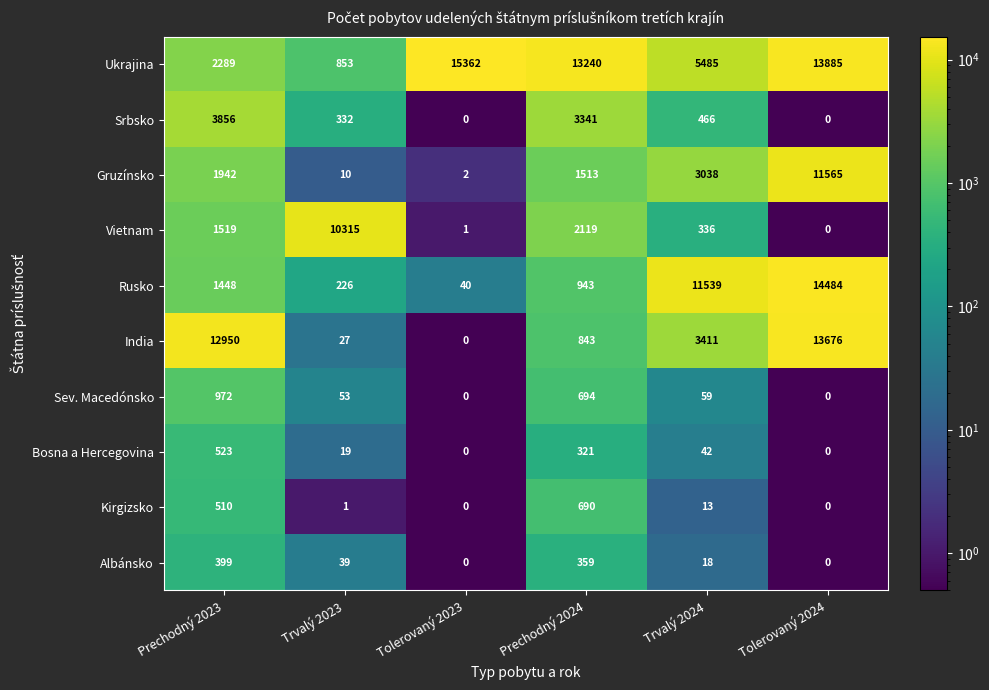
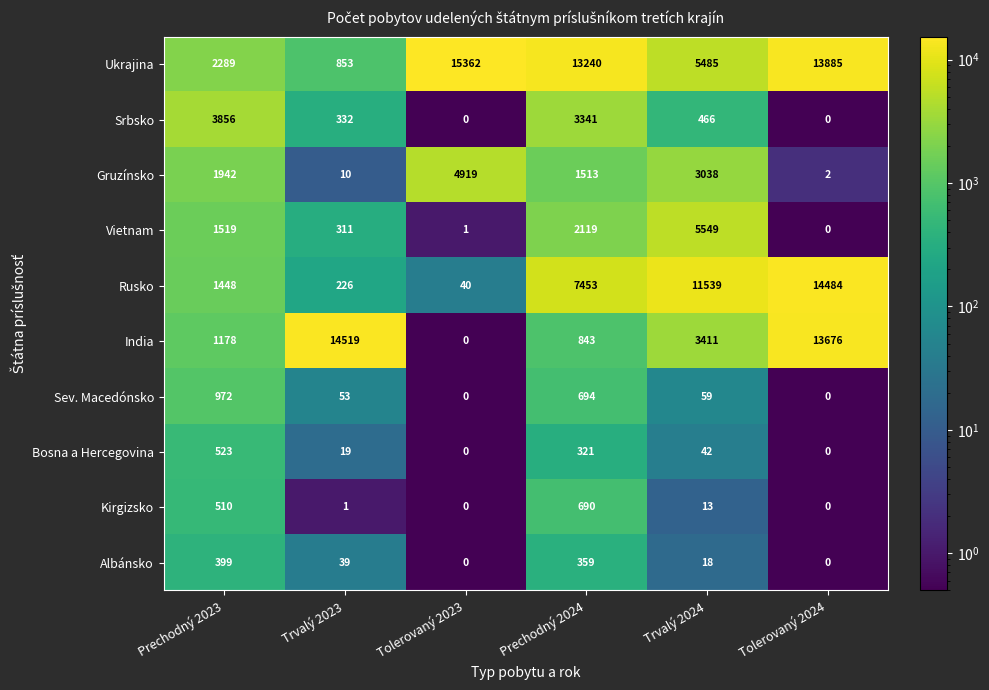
Gruzínsko, Tolerovaný 2023: 2 -> 4919
Gruzínsko, Tolerovaný 2024: 11565 -> 2
Vietnam, Trvalý 2023: 10315 -> 311
Vietnam, Trvalý 2024: 336 -> 5549
Rusko, Prechodný 2024: 943 -> 7453
India, Prechodný 2023: 12950 -> 1178
India, Trvalý 2023: 27 -> 14519
